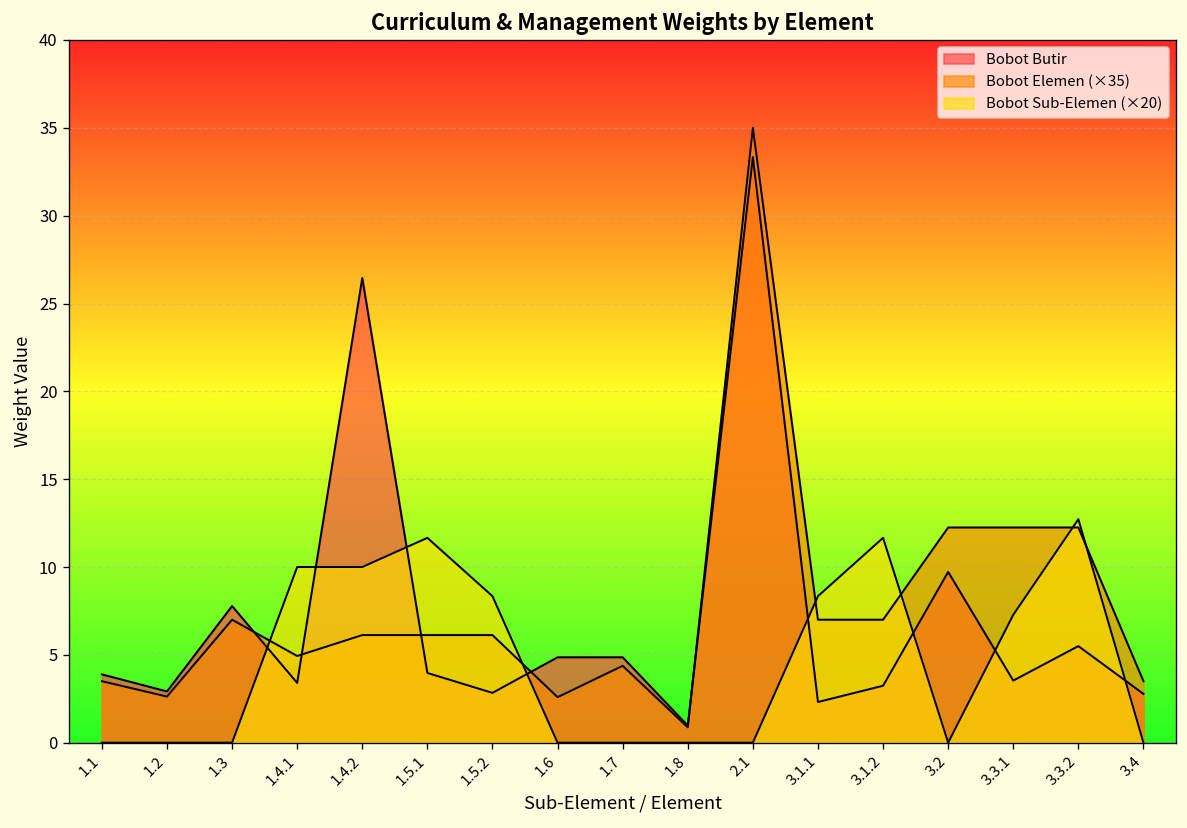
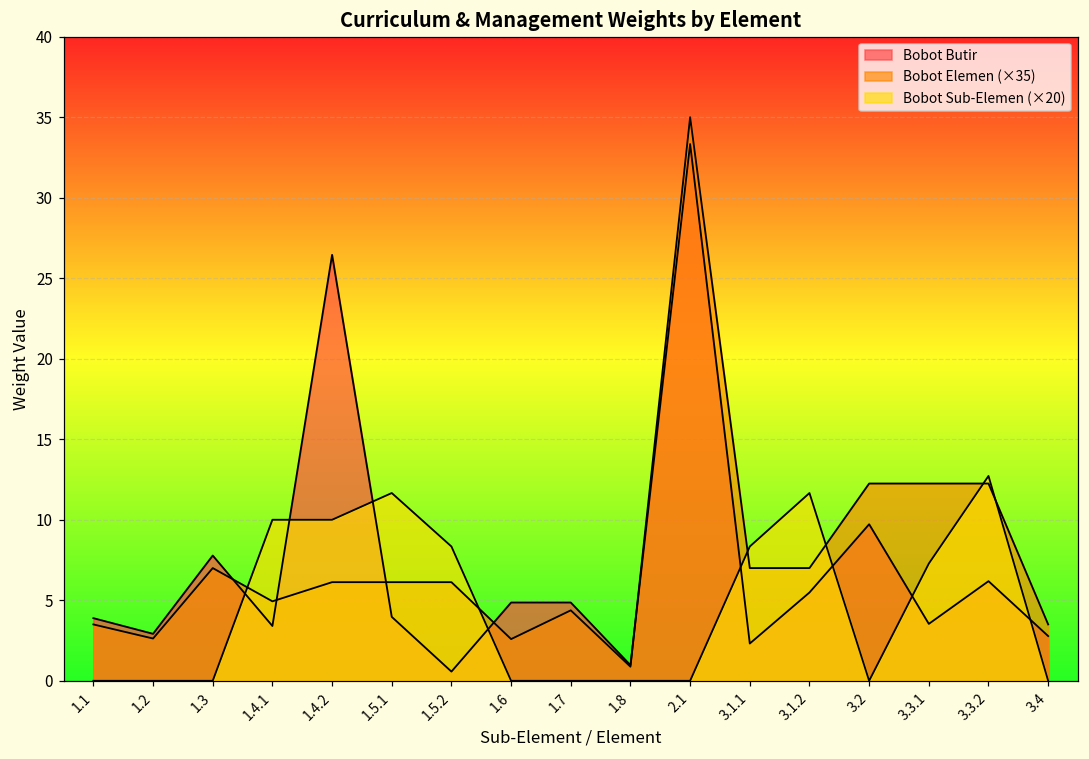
Bobot Butir, 1.5.2: 2.8 -> 0.6
Bobot Butir, 3.1.2: 3.2 -> 5.5
Bobot Butir, 3.3.2: 5.5 -> 6.2
